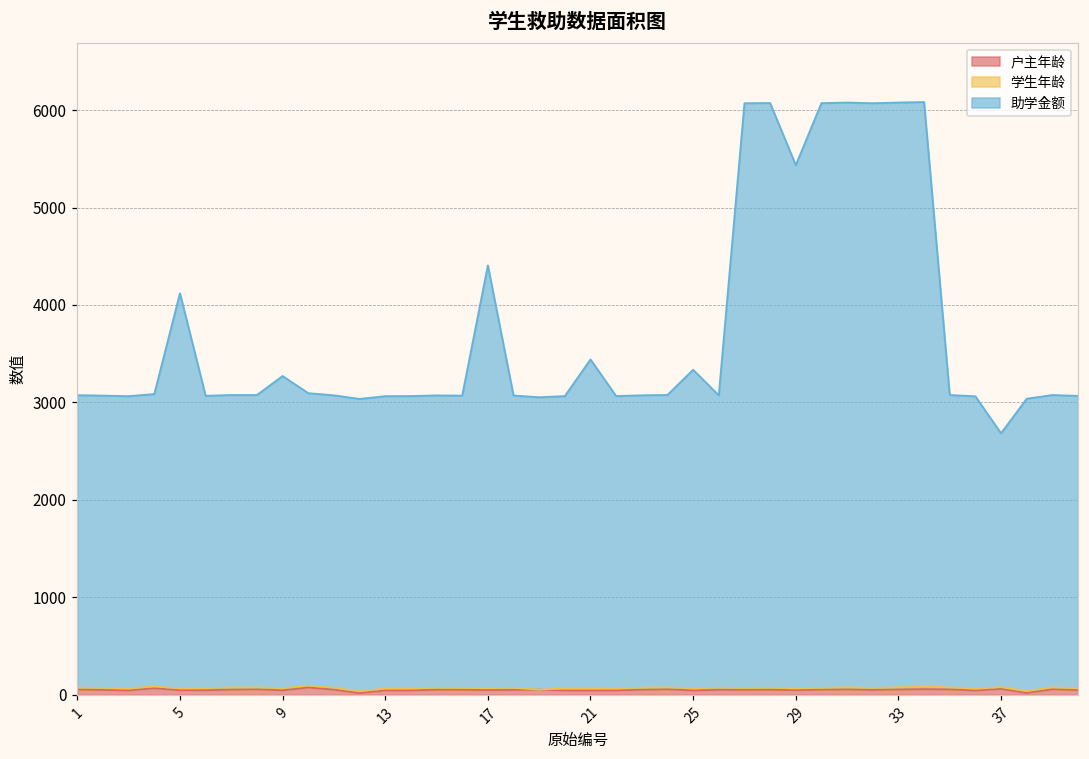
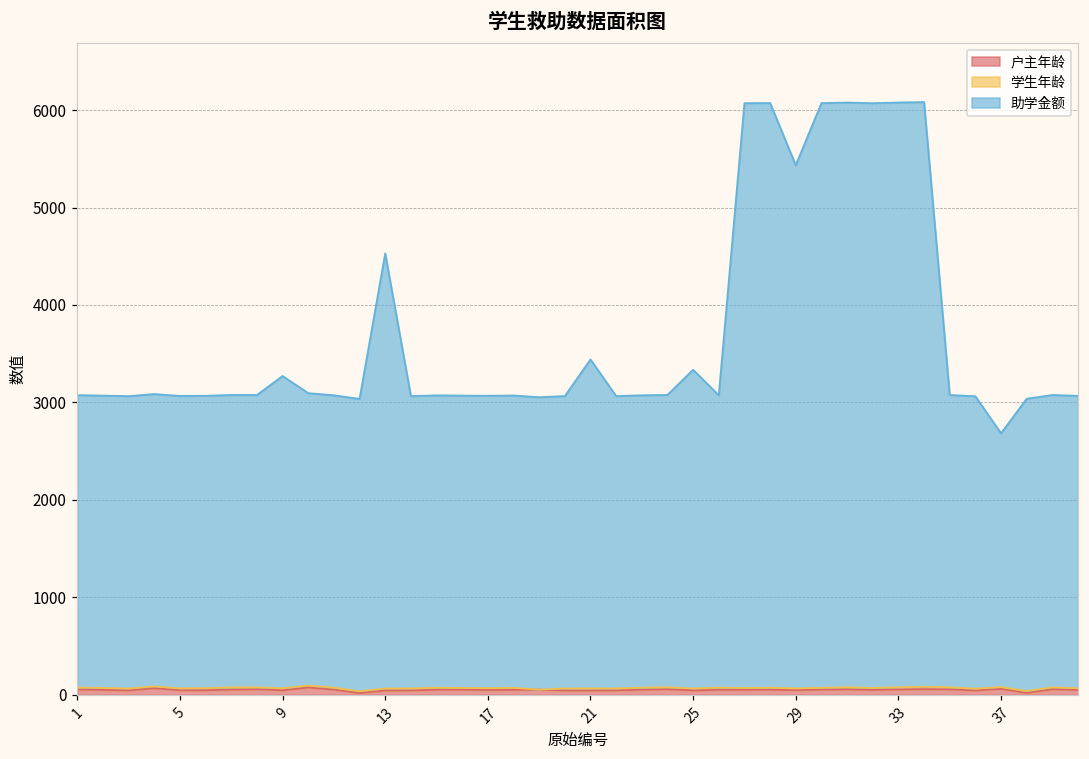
助学金额, 5: 4100 -> 3000
助学金额, 13: 3000 -> 4500
助学金额, 17: 4300 -> 3000
